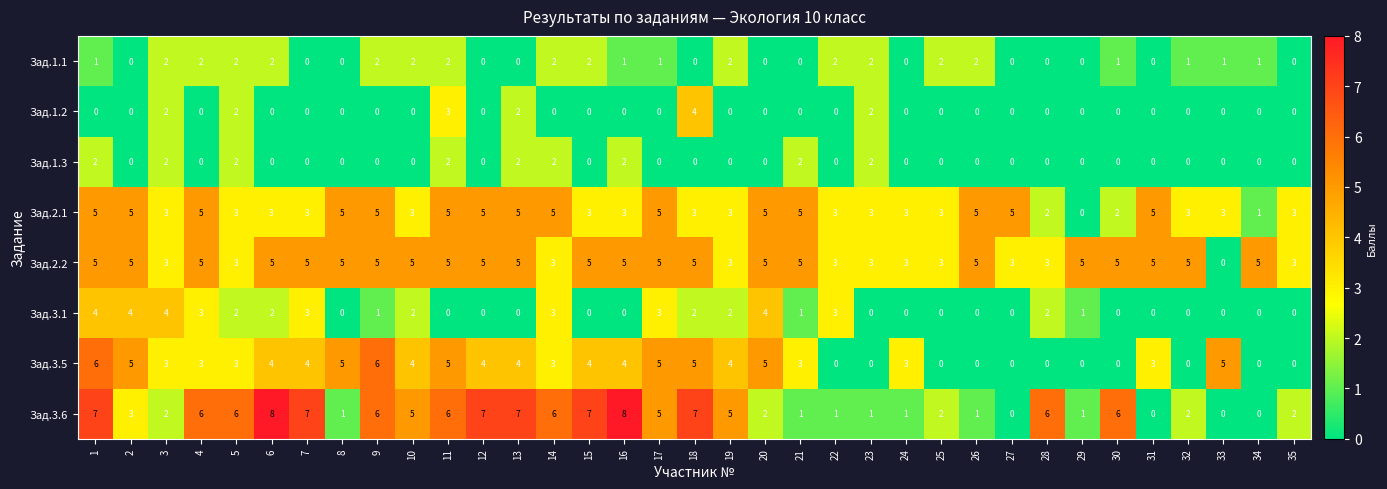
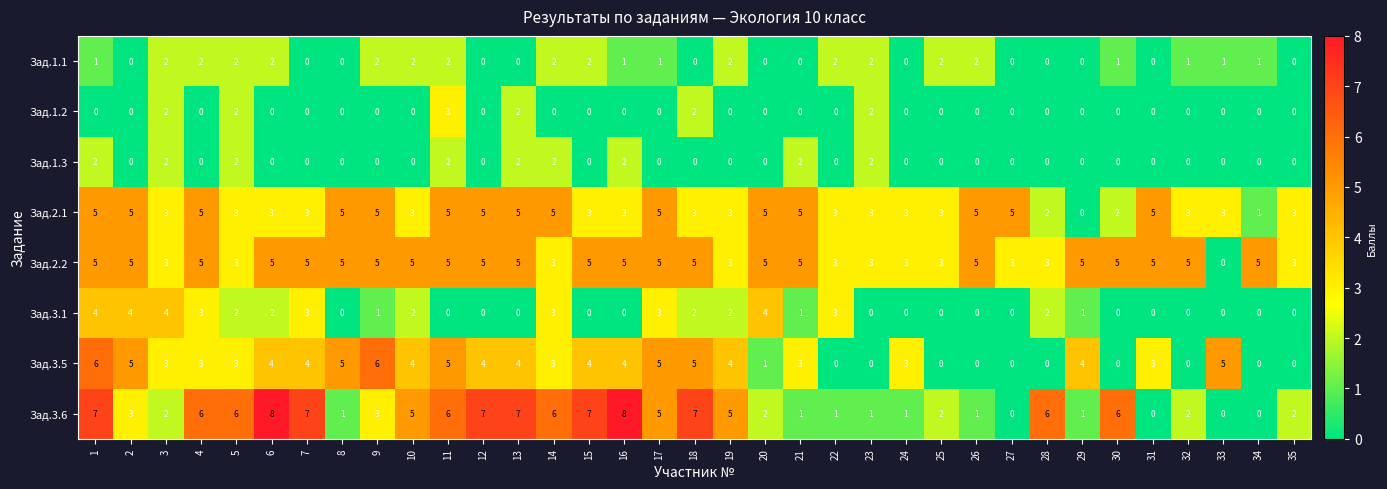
Зад.1.2, 18: 4 -> 2
Зад.3.5, 20: 5 -> 1
Зад.3.5, 29: 0 -> 4
Зад.3.6, 9: 6 -> 3
